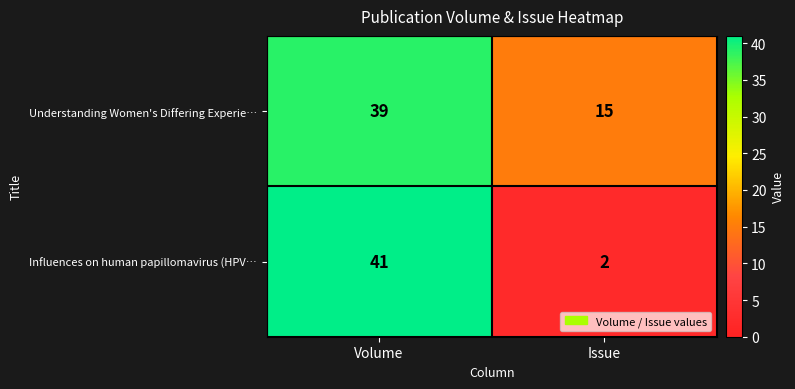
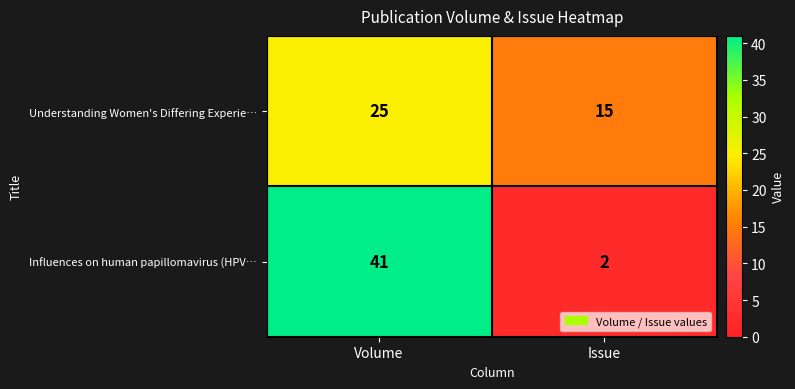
Understanding Women's Differing Experie…, Volume: 39 -> 25
